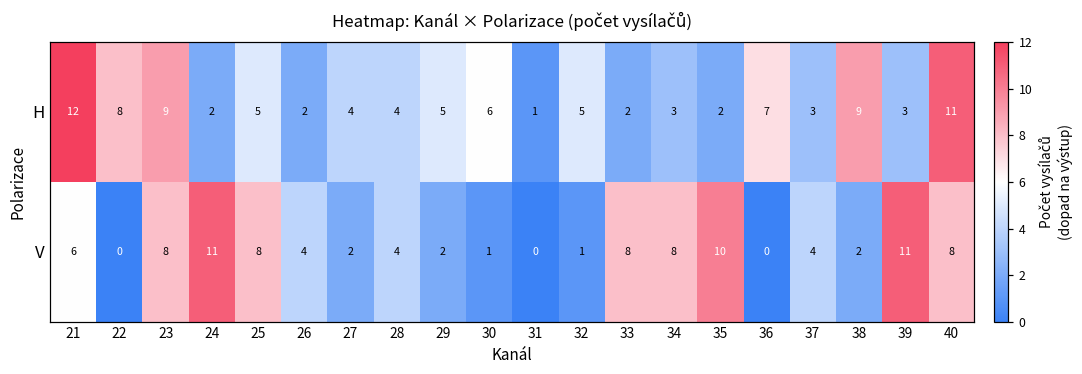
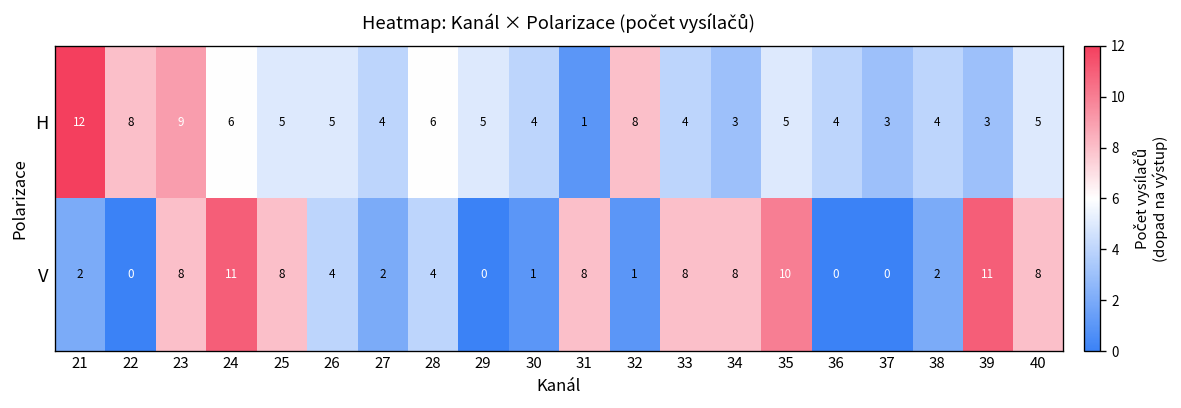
H, 24: 2 -> 6
H, 26: 2 -> 5
H, 28: 4 -> 6
H, 30: 6 -> 4
H, 32: 5 -> 8
H, 33: 2 -> 4
H, 35: 2 -> 5
H, 36: 7 -> 4
H, 38: 9 -> 4
H, 40: 11 -> 5
V, 21: 6 -> 2
V, 29: 2 -> 0
V, 31: 0 -> 8
V, 37: 4 -> 0
